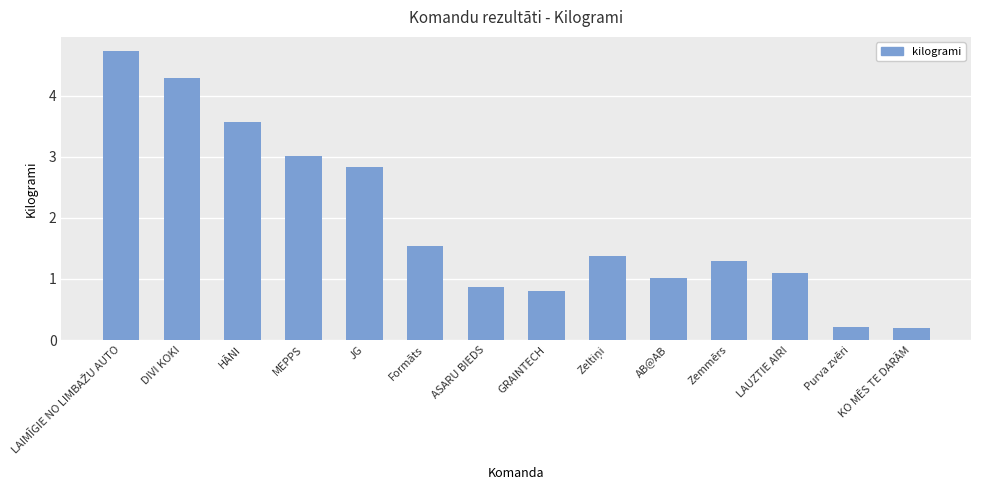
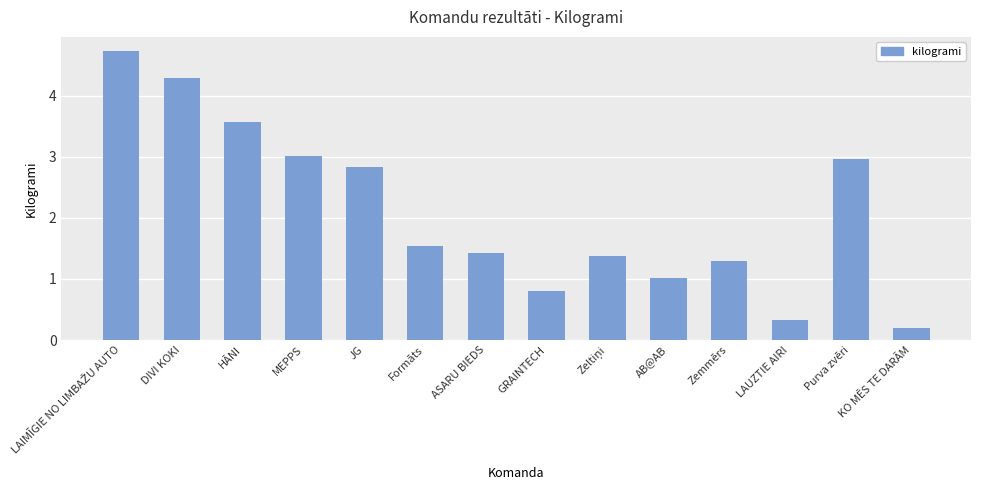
ASARU BIEDS: 0.9 -> 1.4
LAUZTIE AIRI: 1.1 -> 0.3
Purva zvēri: 0.2 -> 3.0
